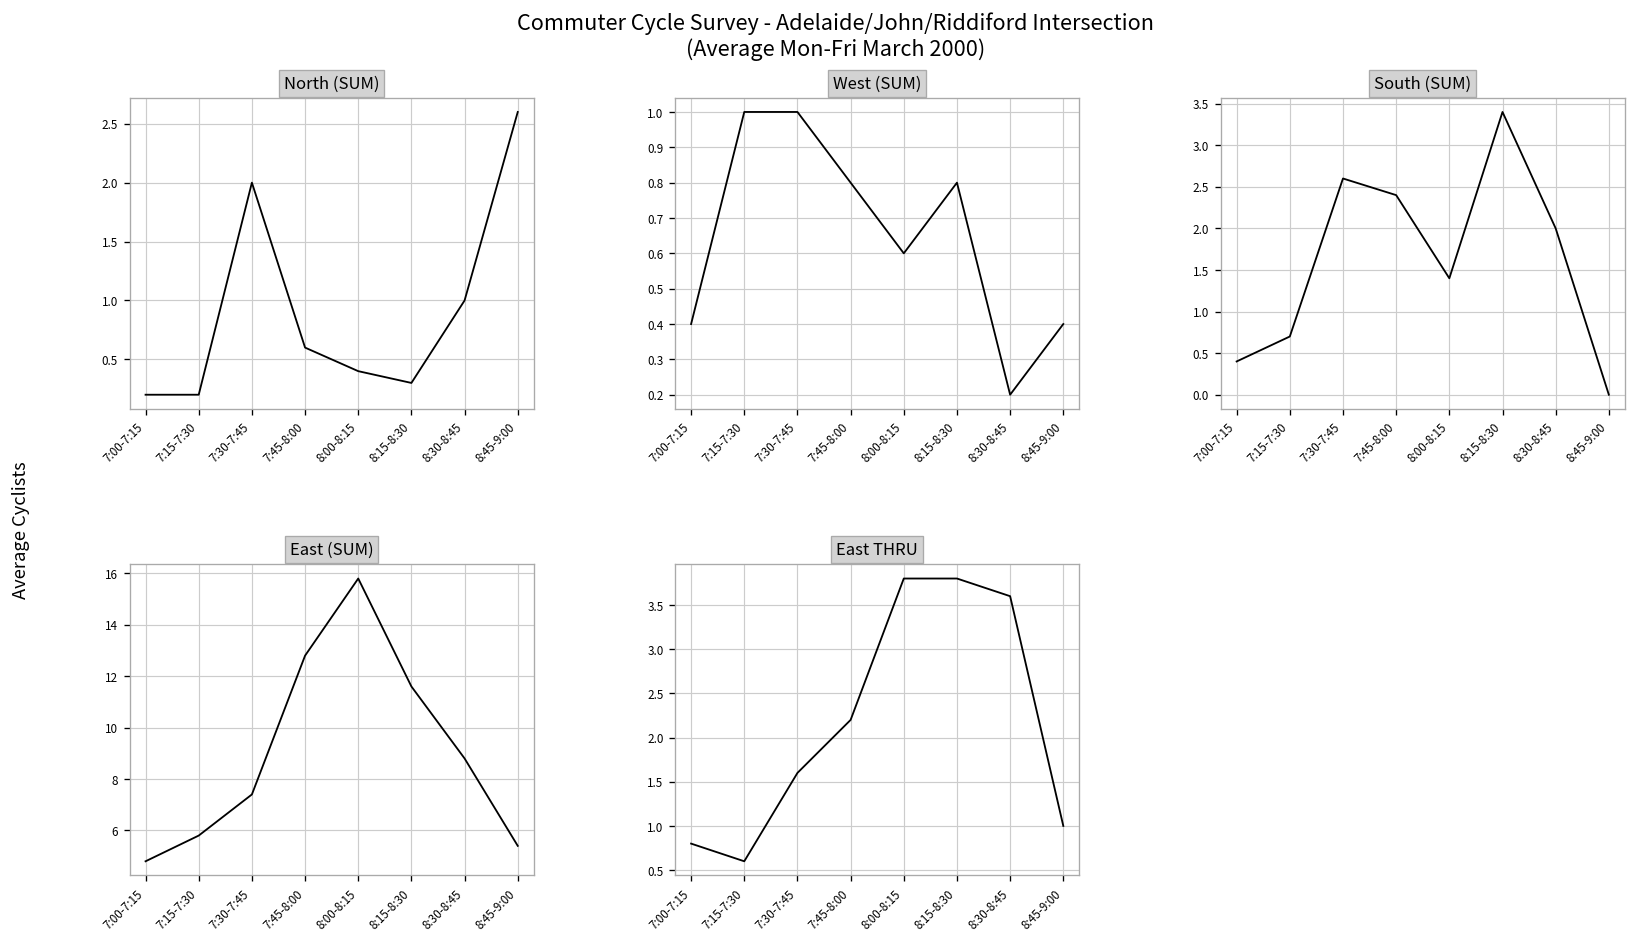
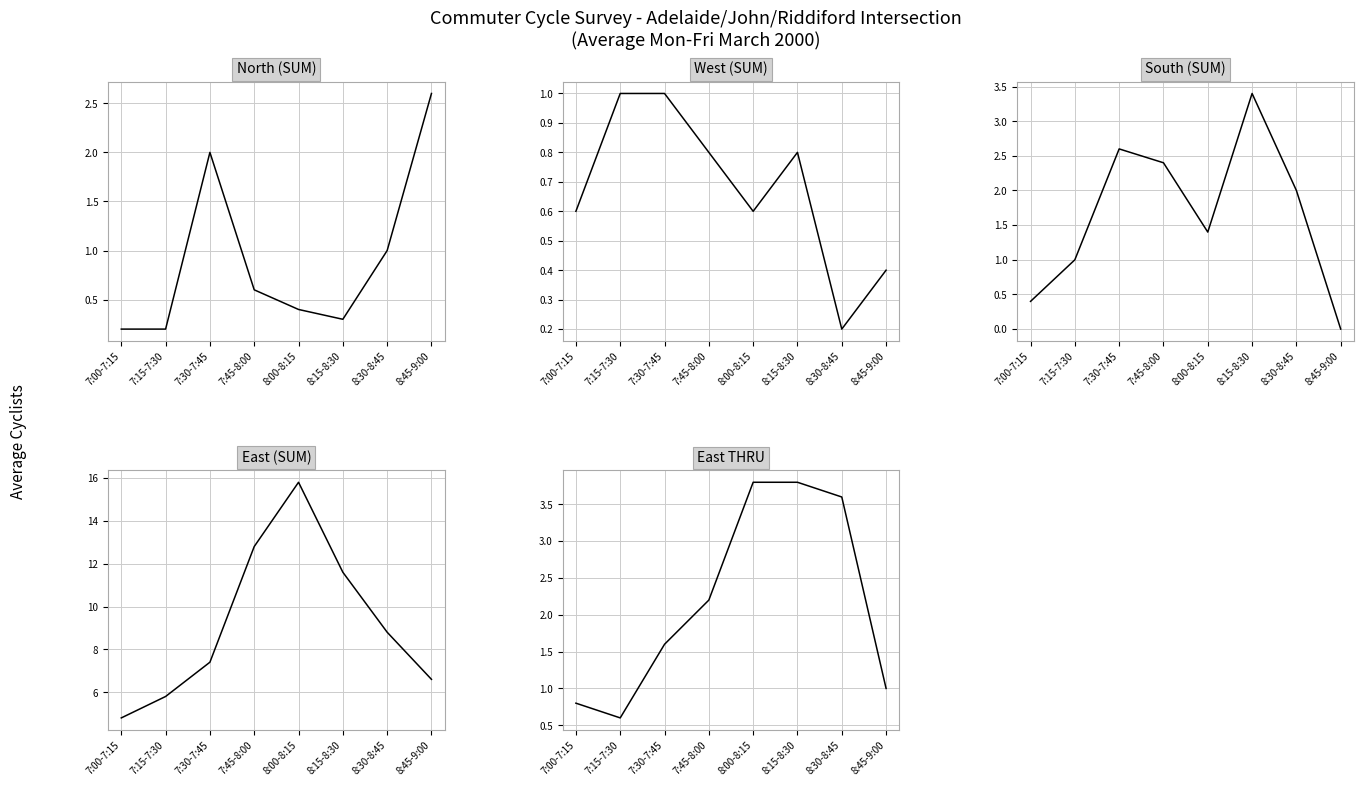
West (SUM), 7:00-7:15: 0.4 -> 0.6
South (SUM), 7:15-7:30: 0.7 -> 1.0
East (SUM), 8:45-9:00: 5.4 -> 6.6
